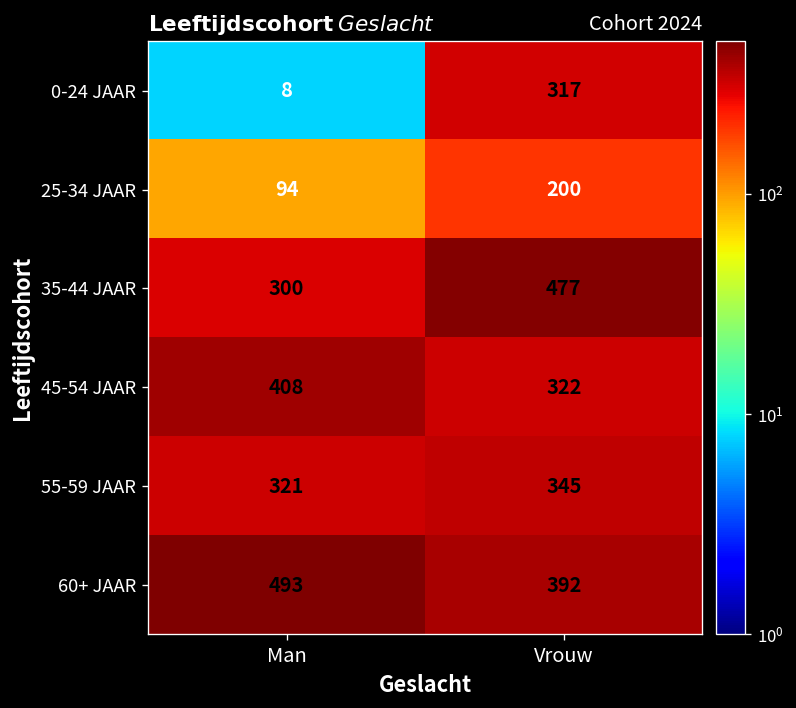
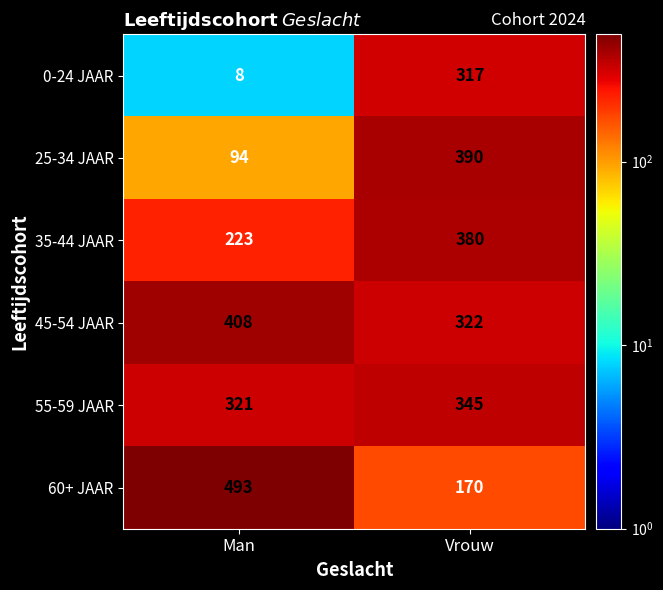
25-34 JAAR, Vrouw: 200 -> 390
35-44 JAAR, Man: 300 -> 223
35-44 JAAR, Vrouw: 477 -> 380
60+ JAAR, Vrouw: 392 -> 170
